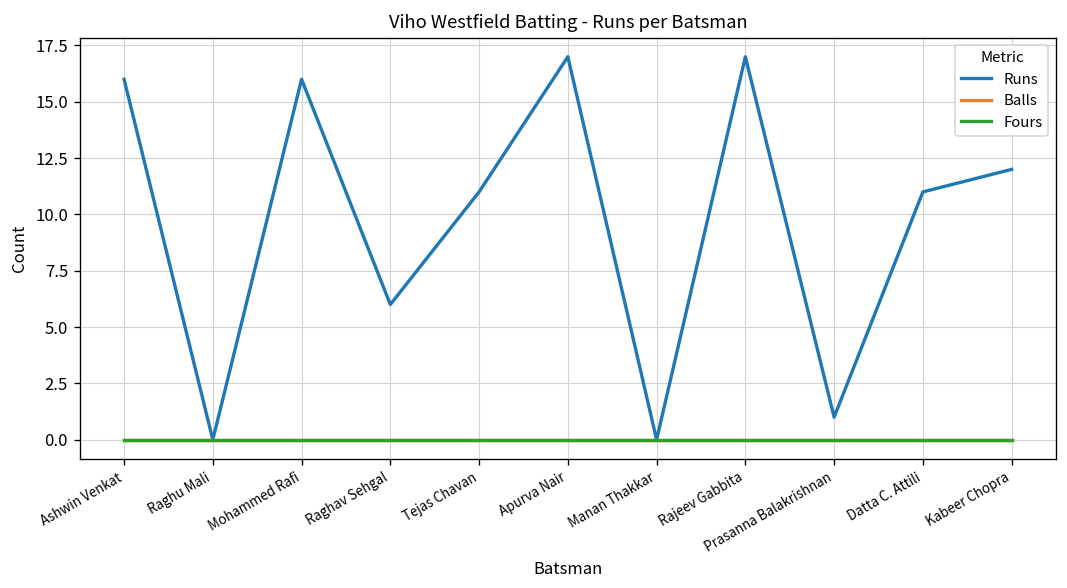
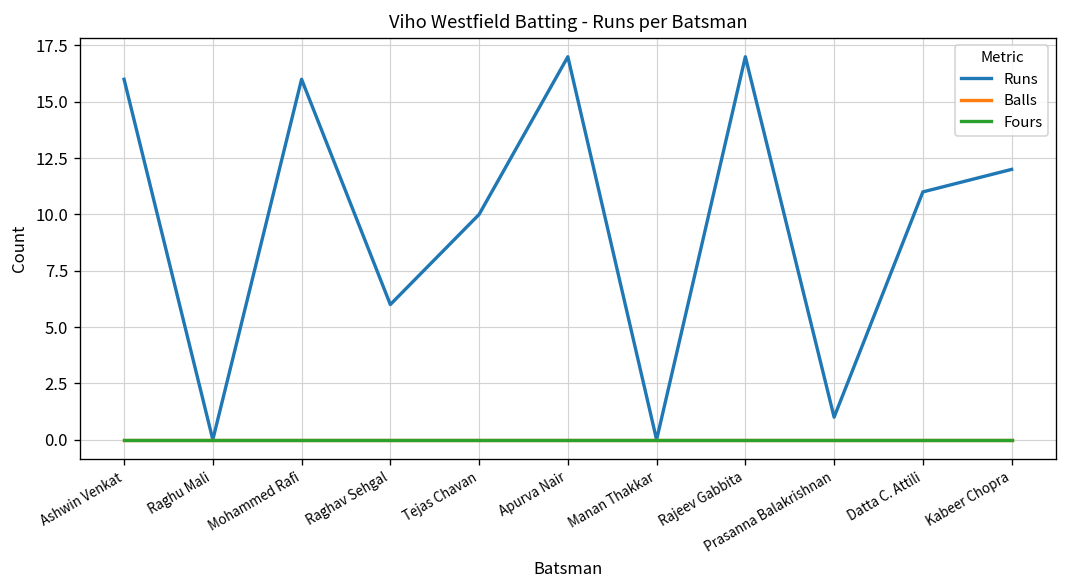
Runs, Tejas Chavan: 11 -> 10
